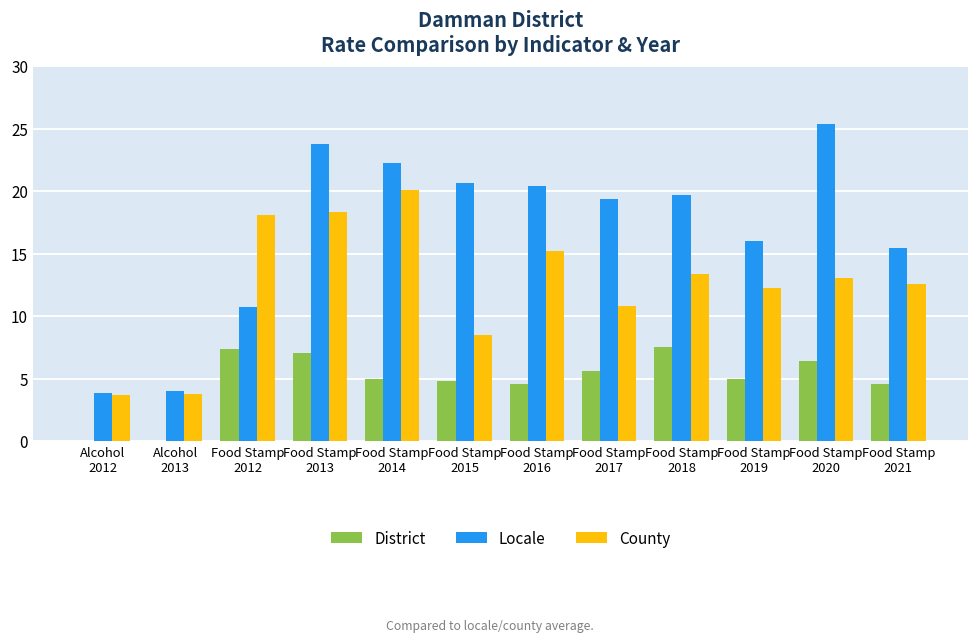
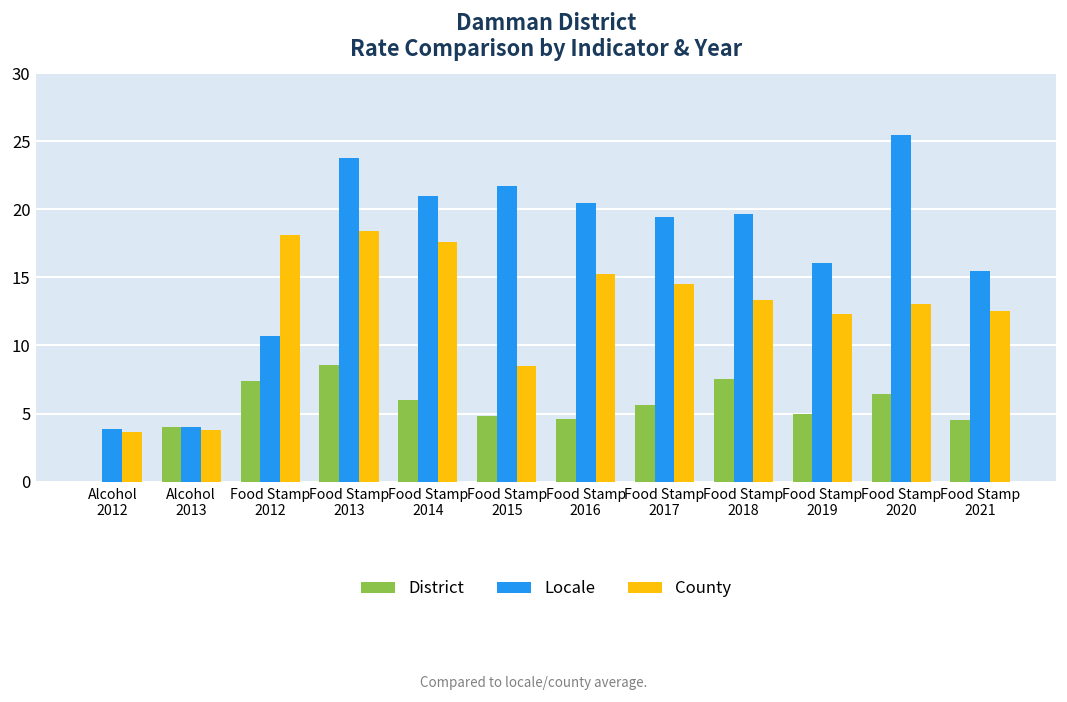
District, Alcohol 2013: 0 -> 4
District, Food Stamp 2013: 7.0 -> 8.6
District, Food Stamp 2014: 5.0 -> 6.0
Locale, Food Stamp 2014: 22.3 -> 21.0
County, Food Stamp 2014: 20.1 -> 17.6
Locale, Food Stamp 2015: 20.6 -> 21.7
County, Food Stamp 2017: 10.8 -> 14.5
